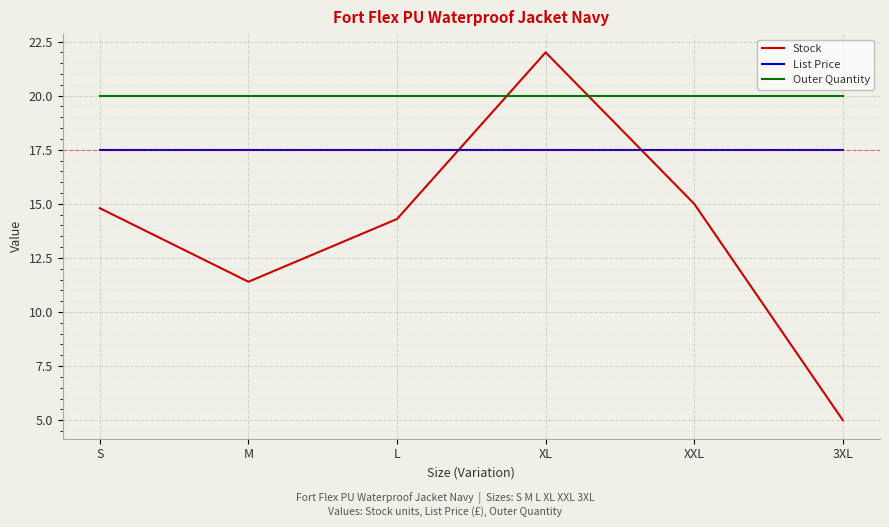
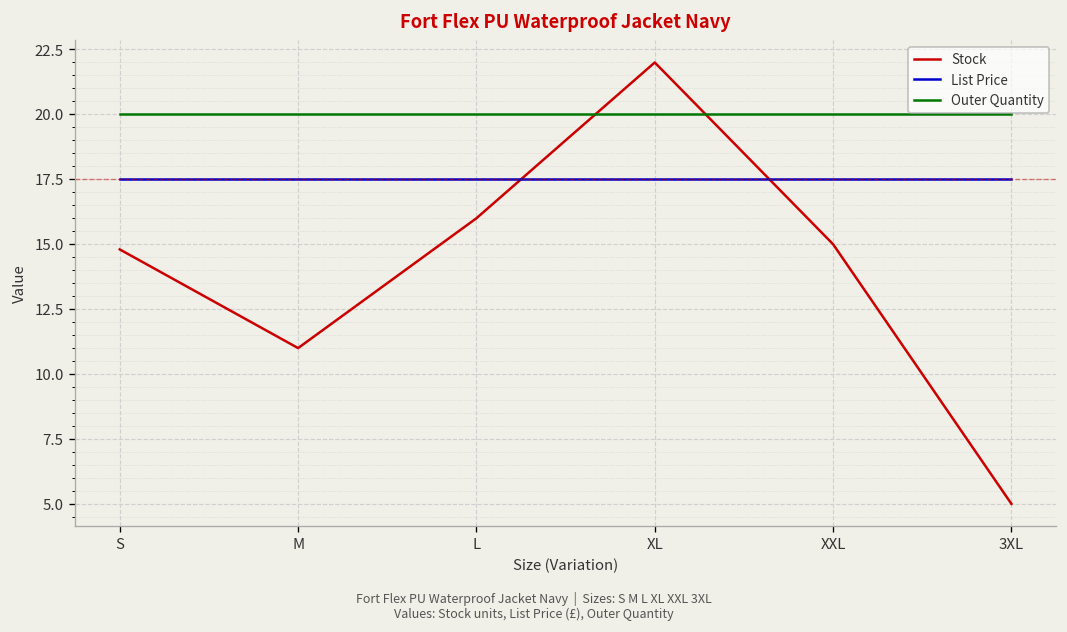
Stock, M: 11.4 -> 11.0
Stock, L: 14.3 -> 16.0
